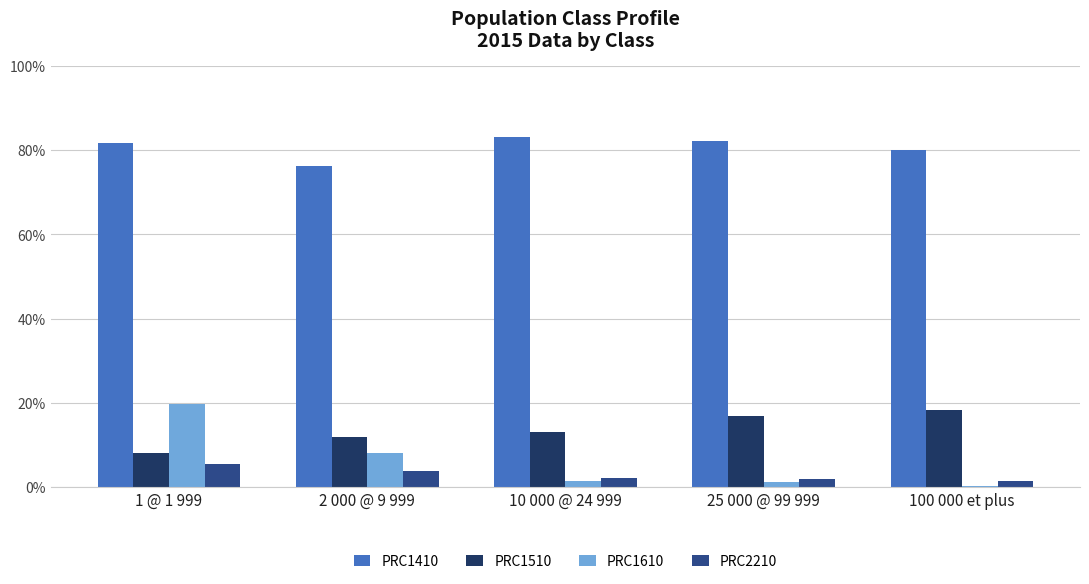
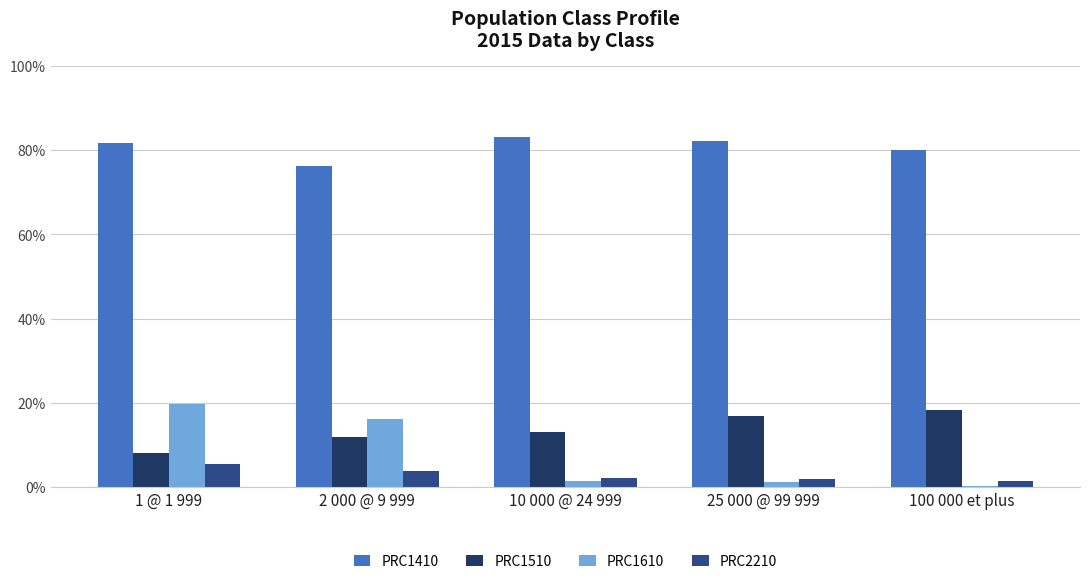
PRC1610, 2 000 @ 9 999: 8% -> 16%
